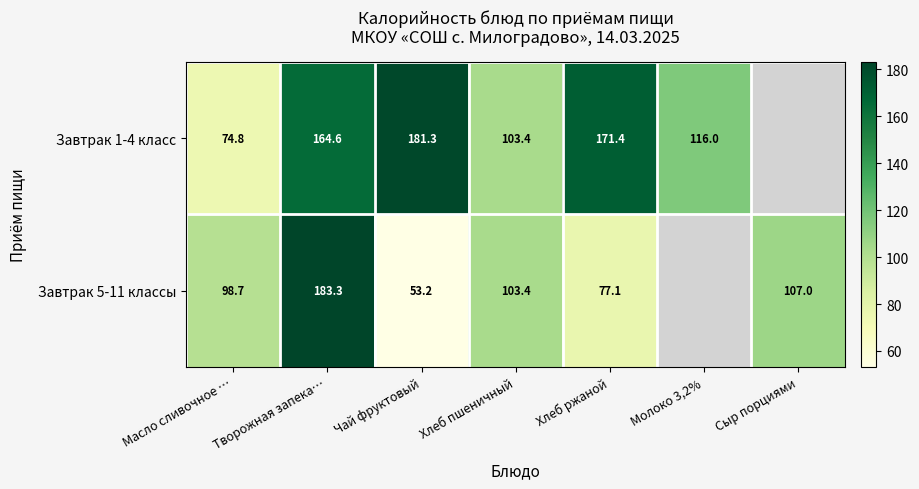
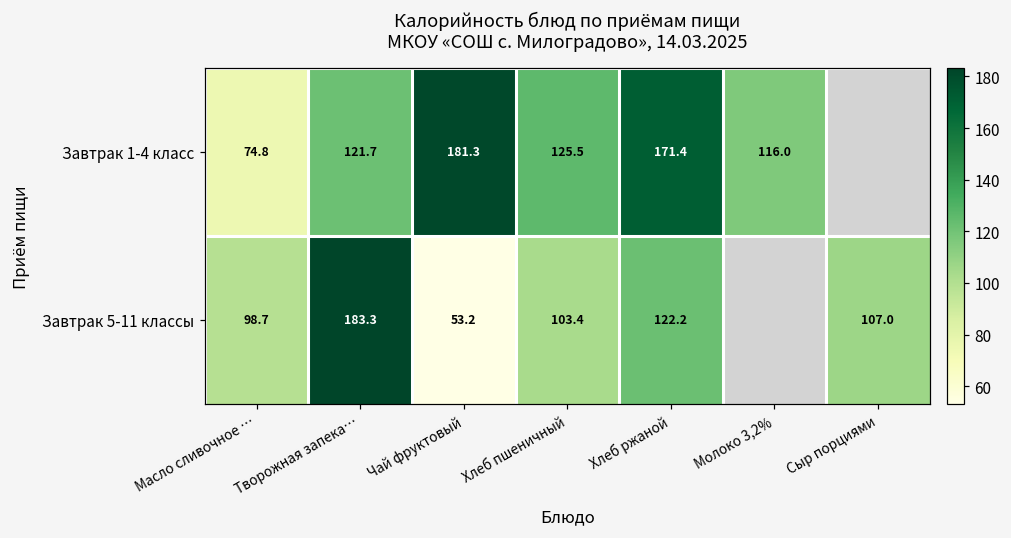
Завтрак 1-4 класс, Творожная запека…: 164.6 -> 121.7
Завтрак 1-4 класс, Хлеб пшеничный: 103.4 -> 125.5
Завтрак 5-11 классы, Хлеб ржаной: 77.1 -> 122.2
